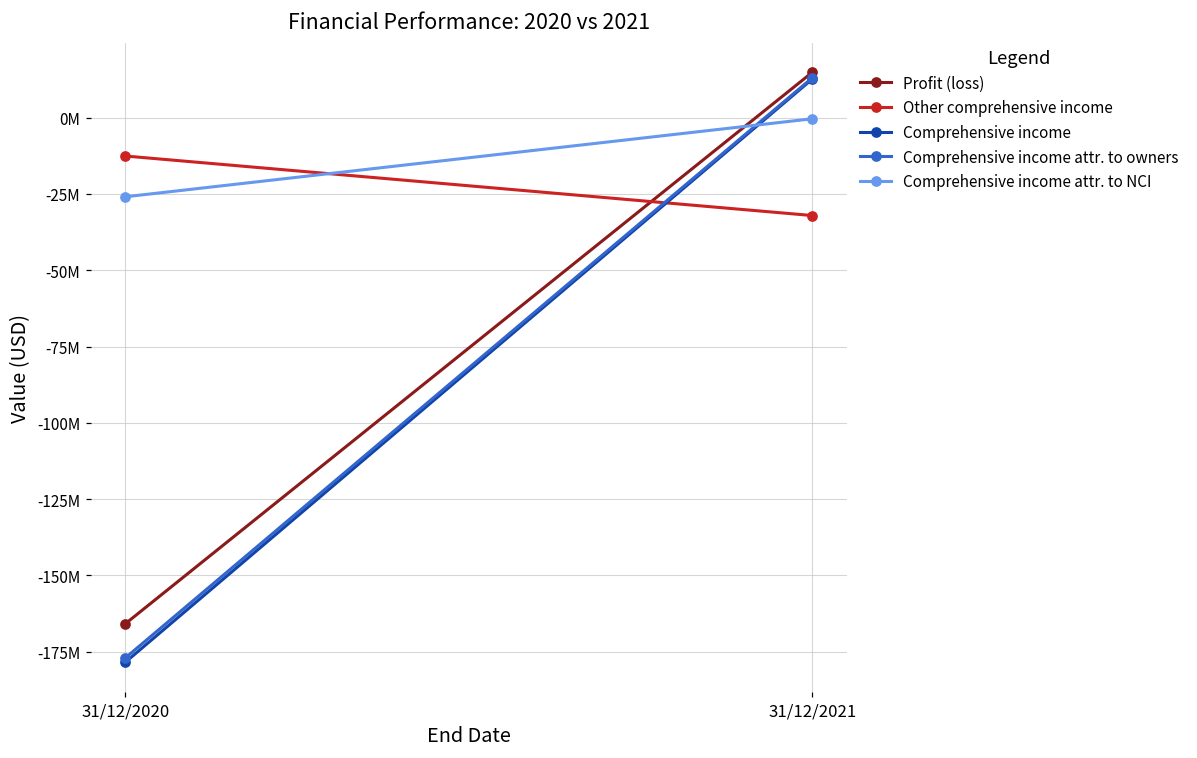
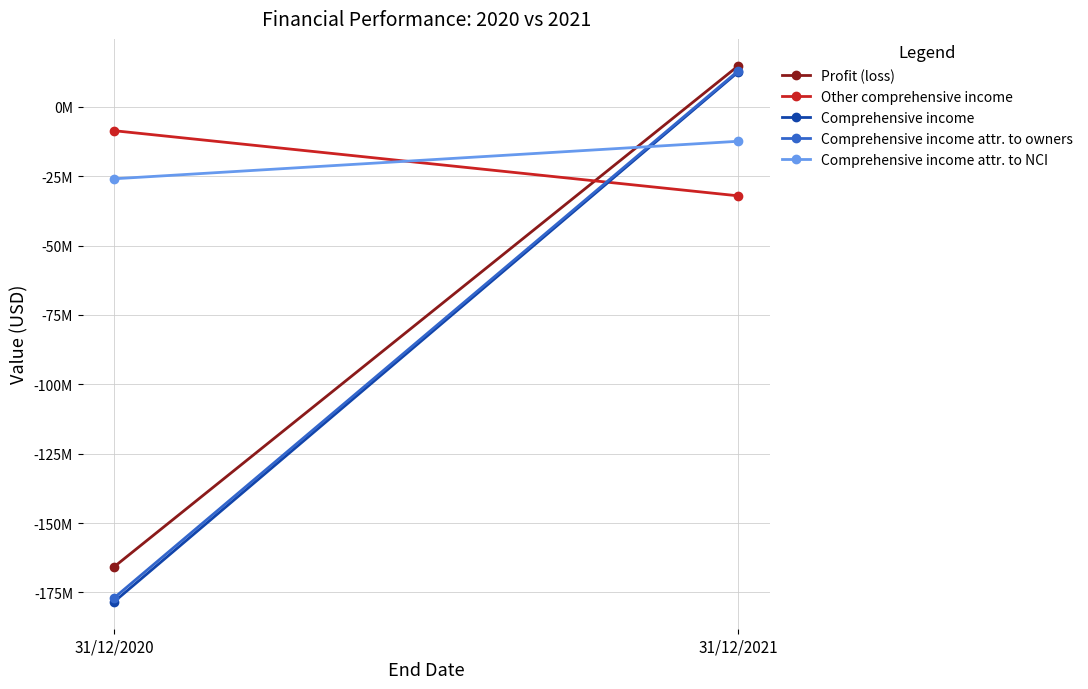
Other comprehensive income, 31/12/2020: -13000000 -> -9000000
Comprehensive income attr. to NCI, 31/12/2021: 0 -> -12000000
